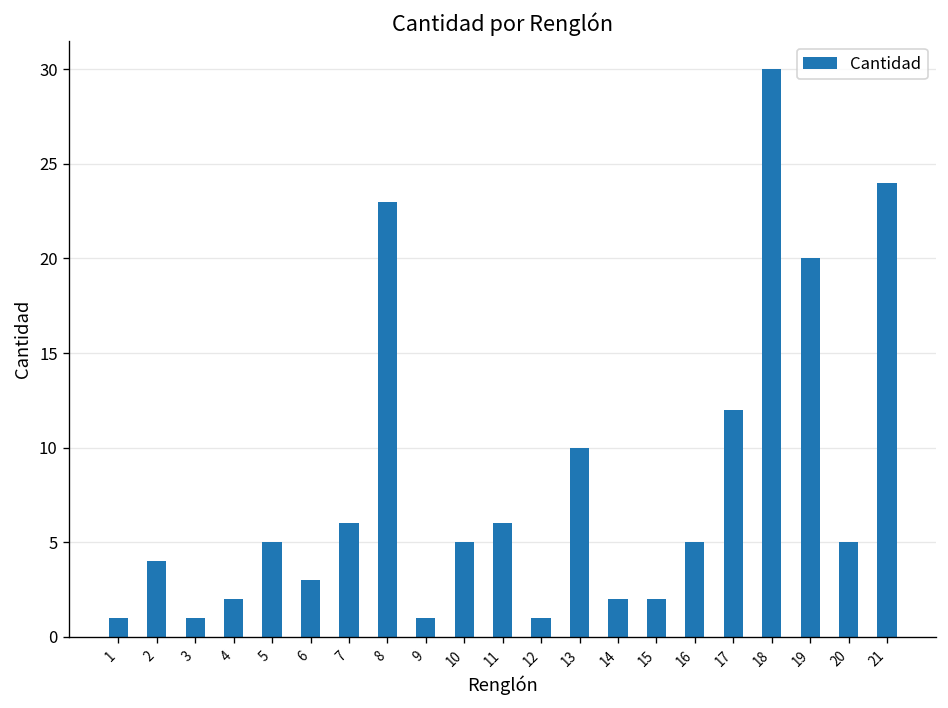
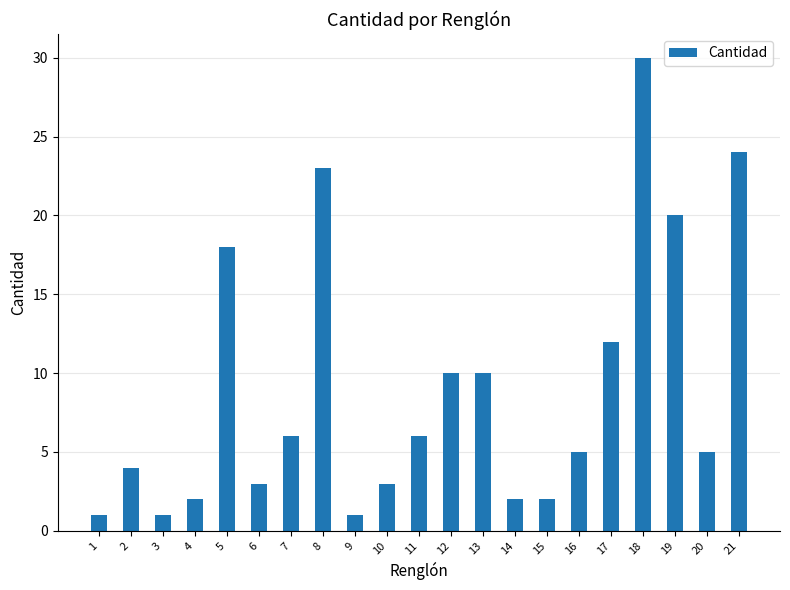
5: 5 -> 18
10: 5 -> 3
12: 1 -> 10
